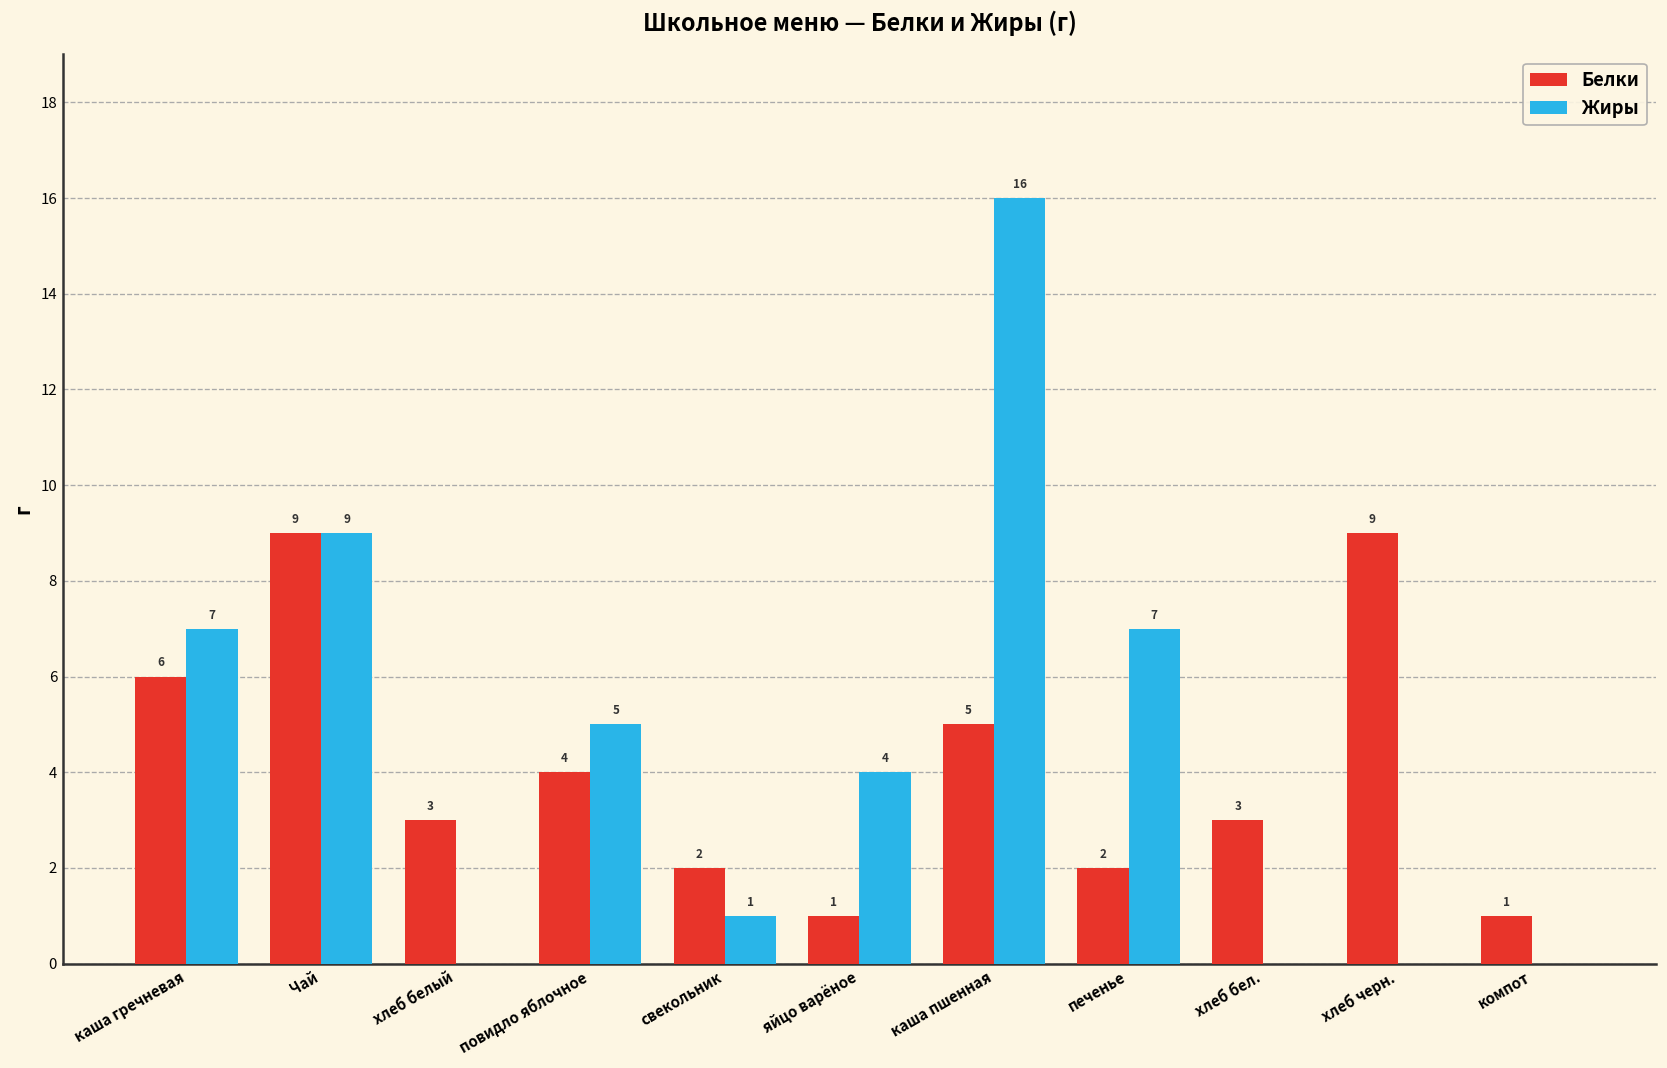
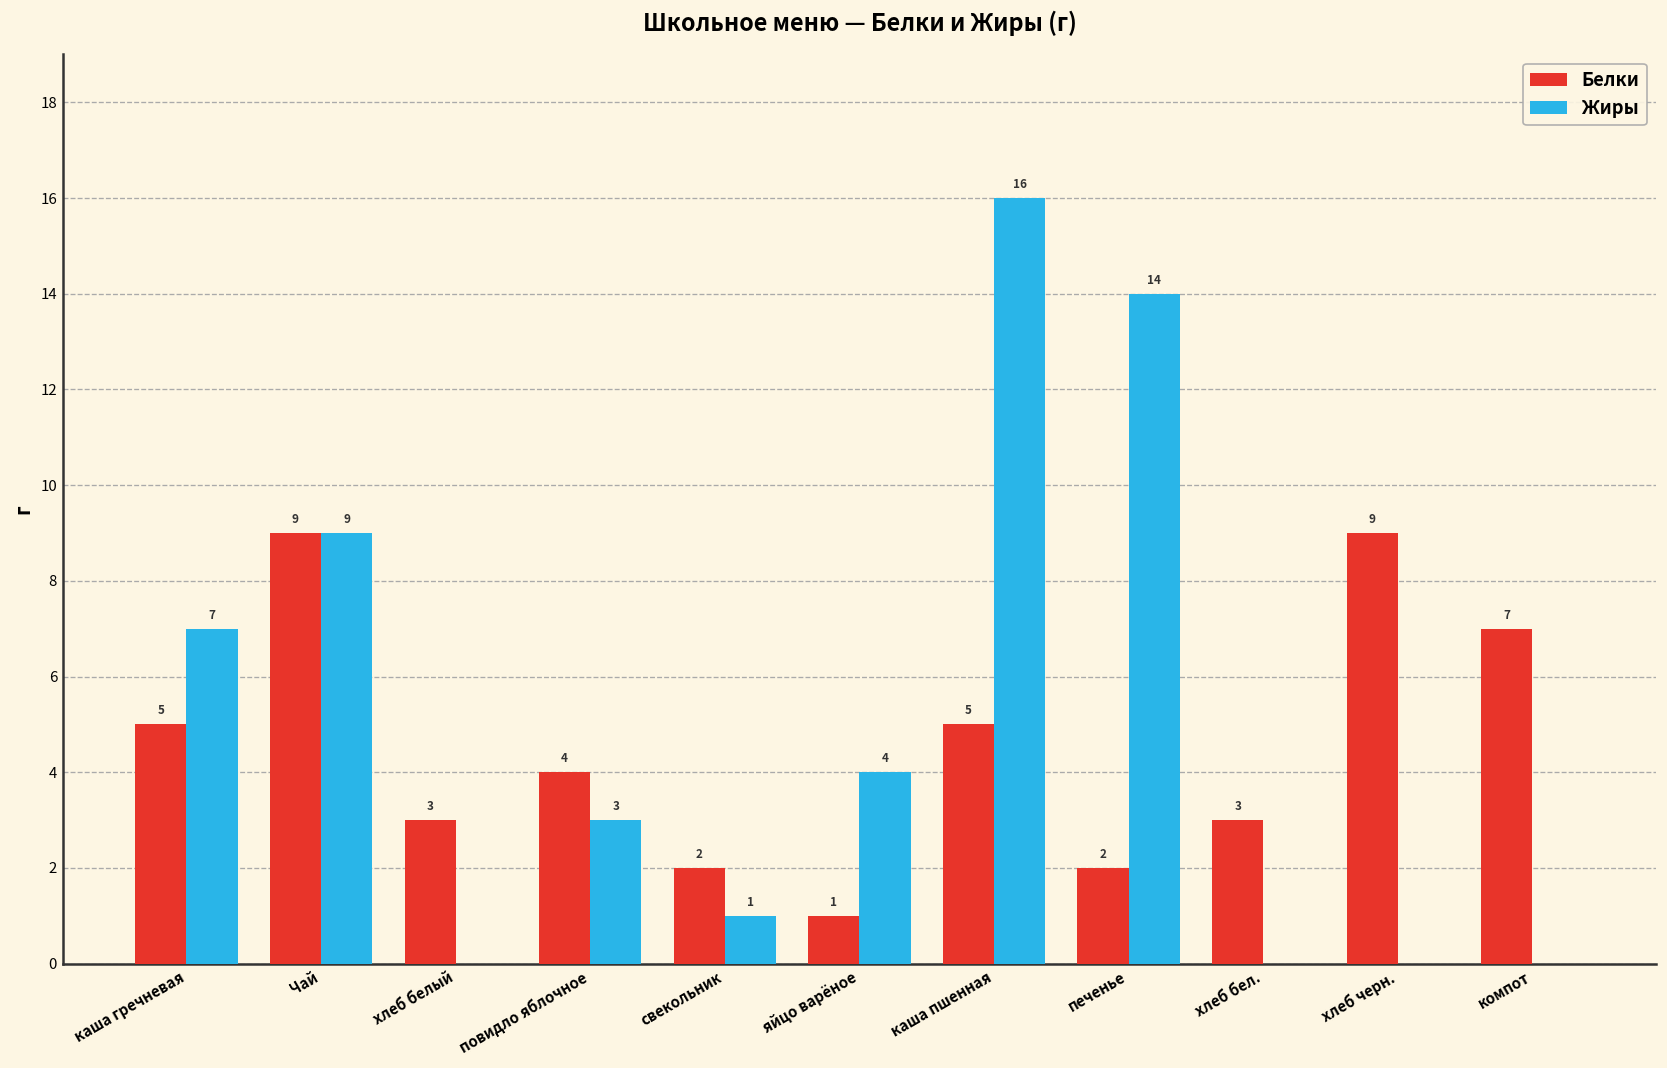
Белки, каша гречневая: 6 -> 5
Жиры, повидло яблочное: 5 -> 3
Жиры, печенье: 7 -> 14
Белки, компот: 1 -> 7
